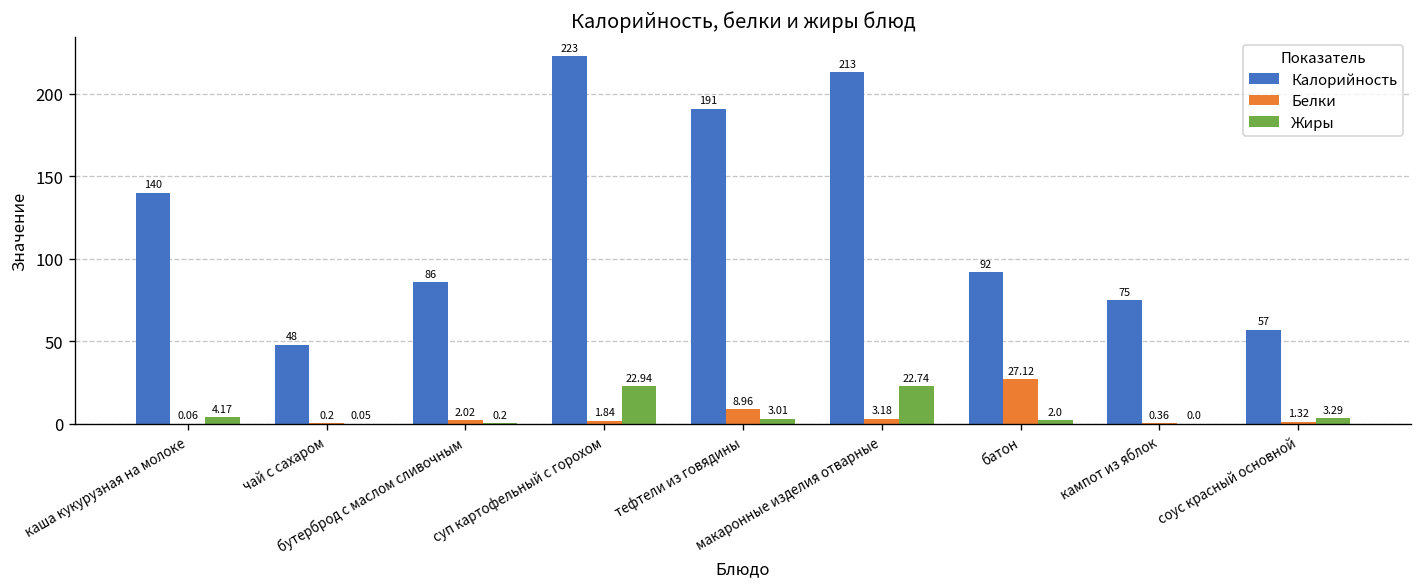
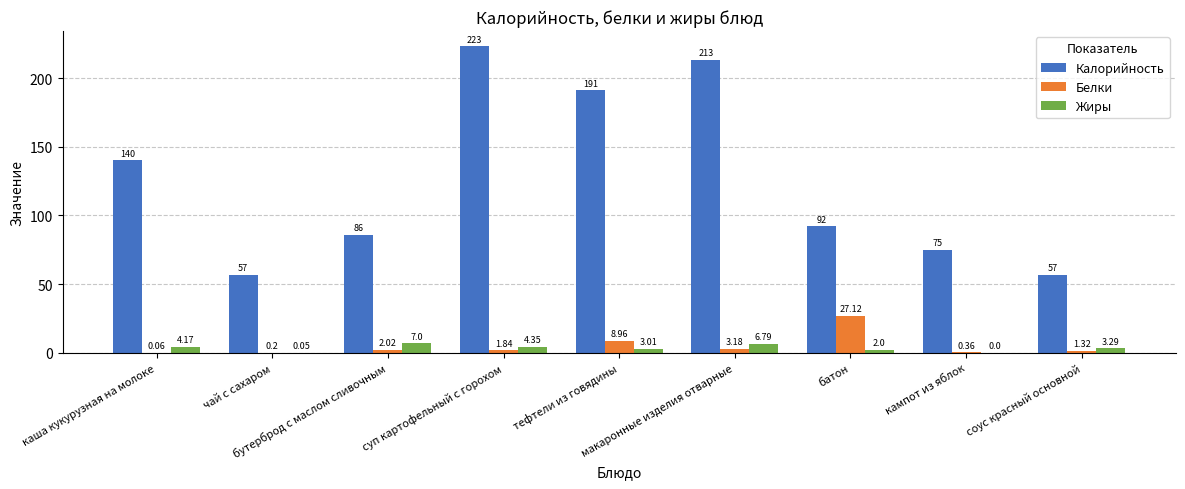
Калорийность, чай с сахаром: 48 -> 57
Жиры, бутерброд с маслом сливочным: 0.2 -> 7.0
Жиры, суп картофельный с горохом: 22.94 -> 4.35
Жиры, макаронные изделия отварные: 22.74 -> 6.79
